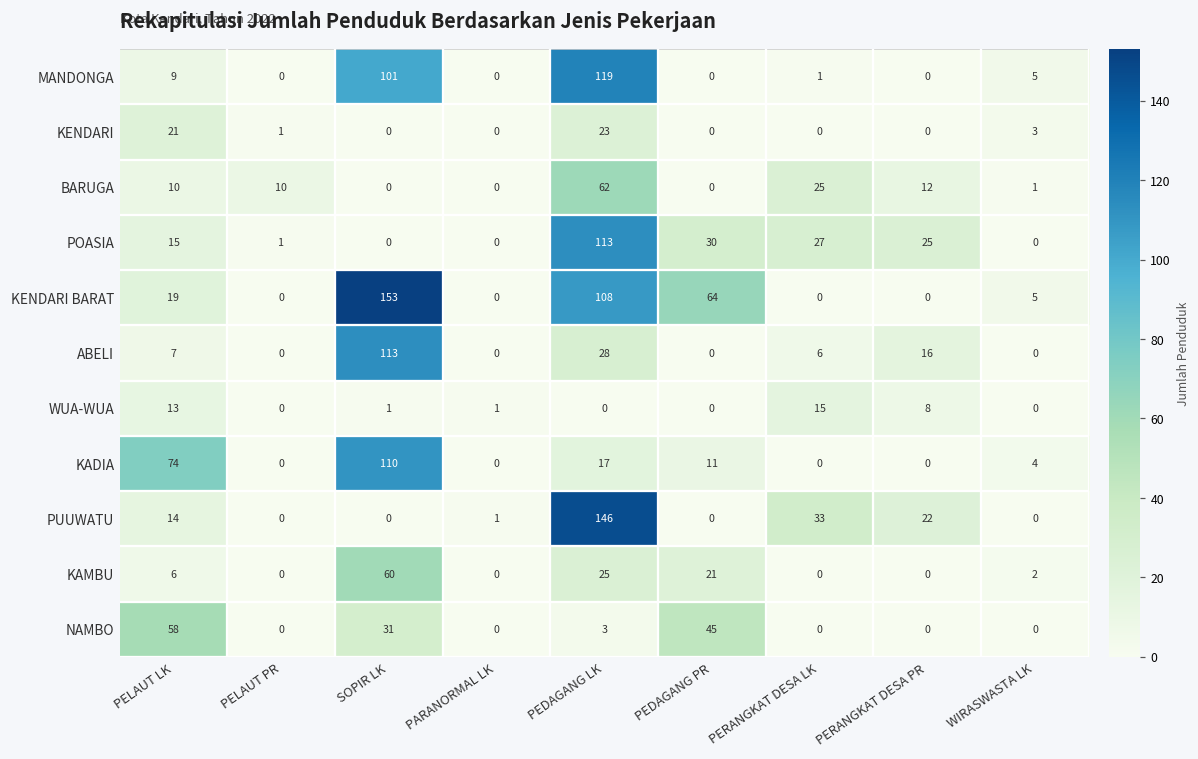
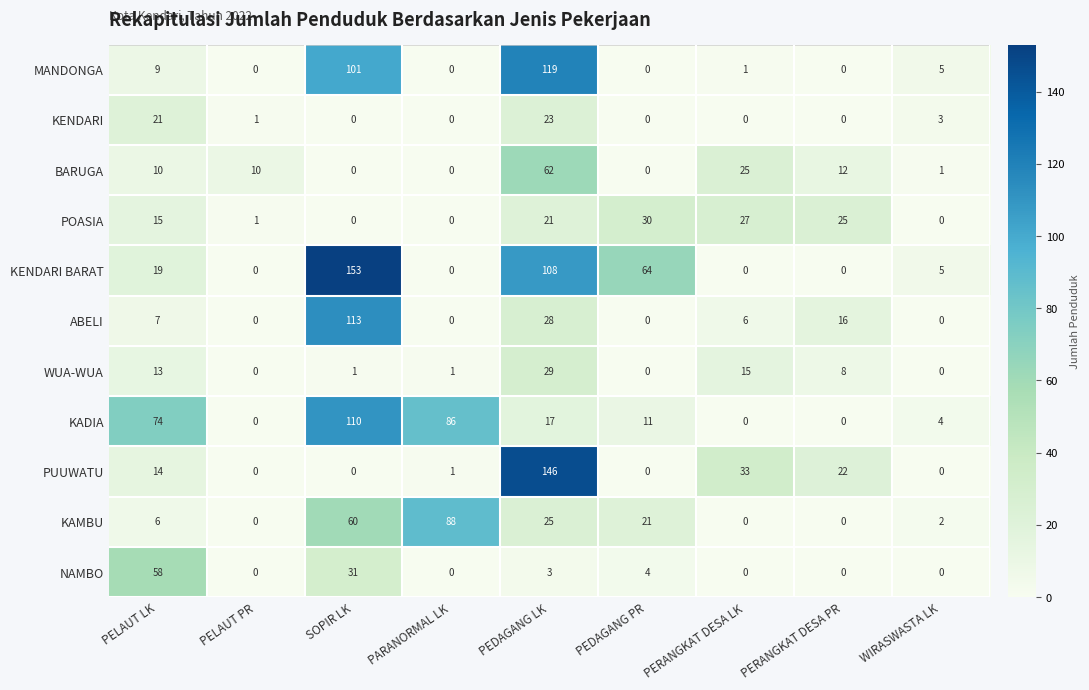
POASIA, PEDAGANG LK: 113 -> 21
WUA-WUA, PEDAGANG LK: 0 -> 29
KADIA, PARANORMAL LK: 0 -> 86
KAMBU, PARANORMAL LK: 0 -> 88
NAMBO, PEDAGANG PR: 45 -> 4
